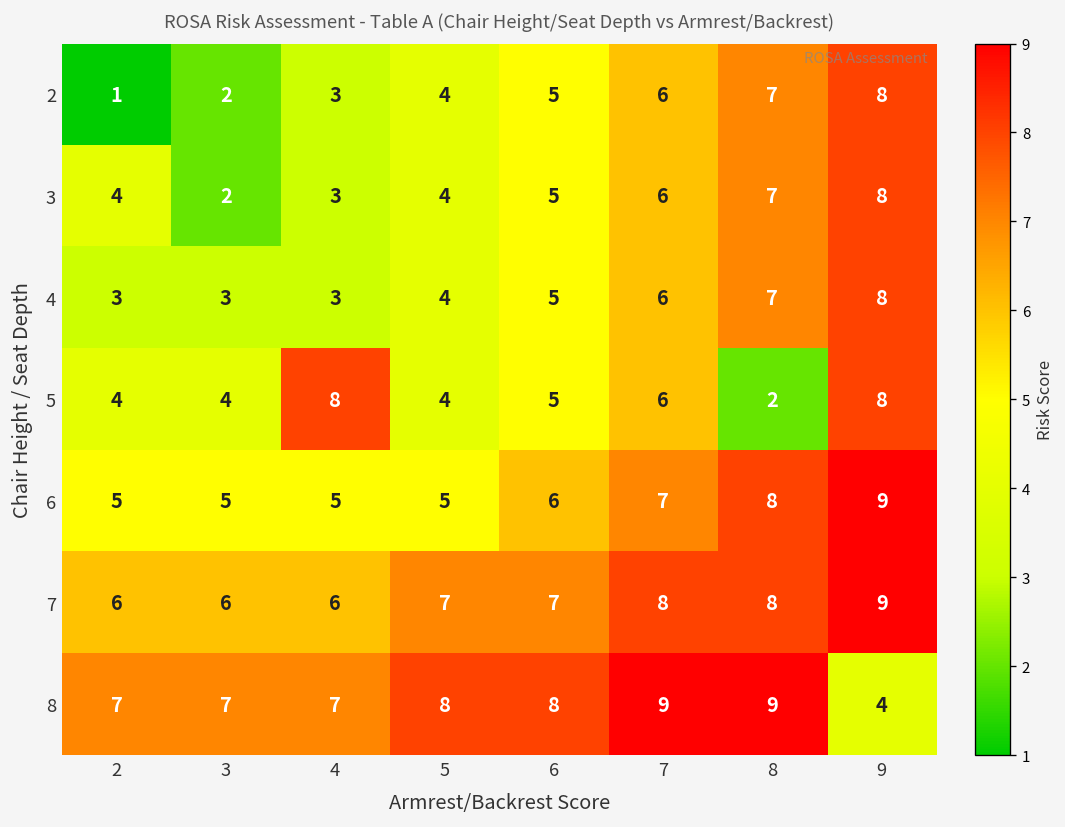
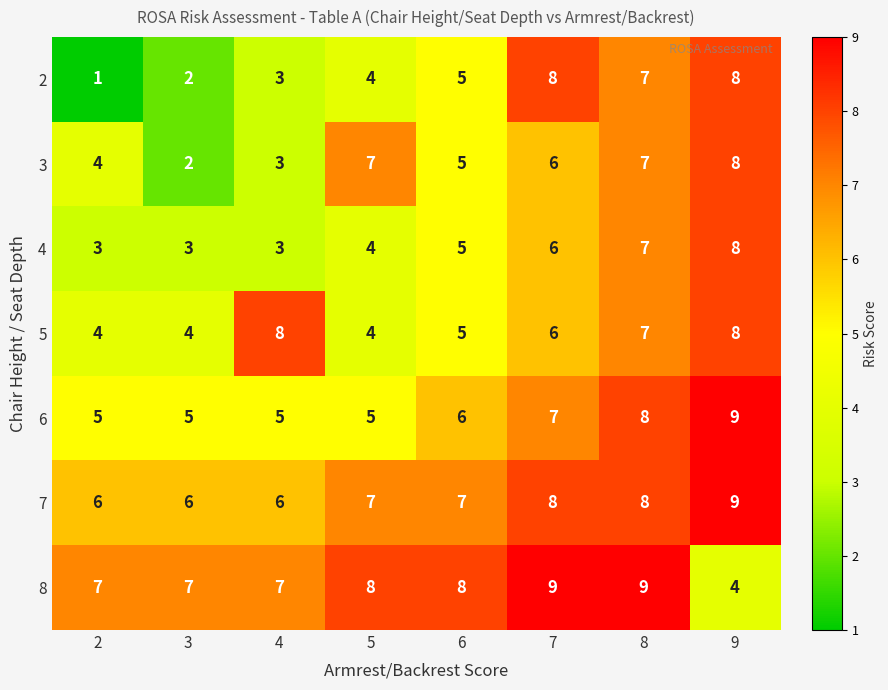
2, 7: 6 -> 8
3, 5: 4 -> 7
5, 8: 2 -> 7
